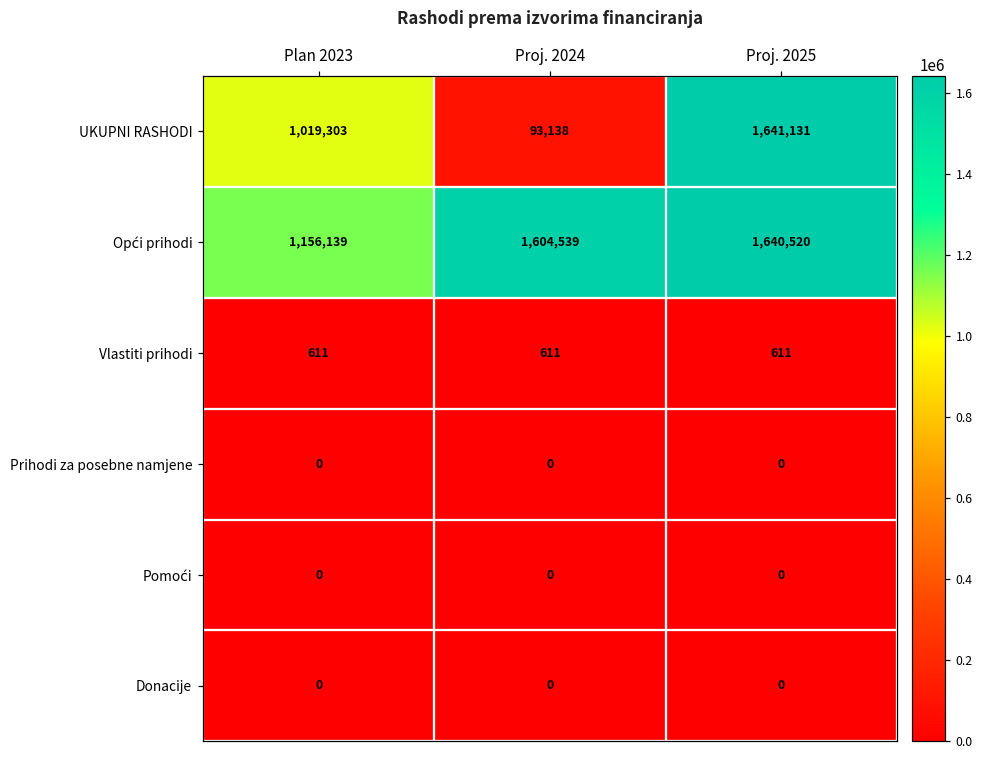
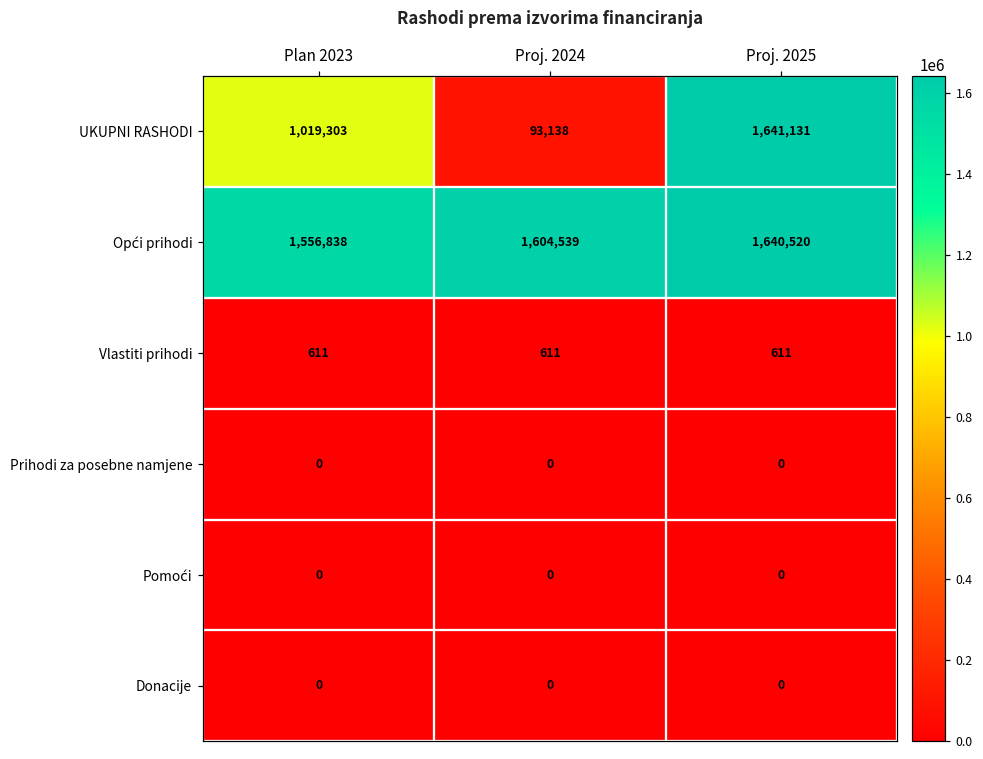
Opći prihodi, Plan 2023: 1,156,139 -> 1,556,838
